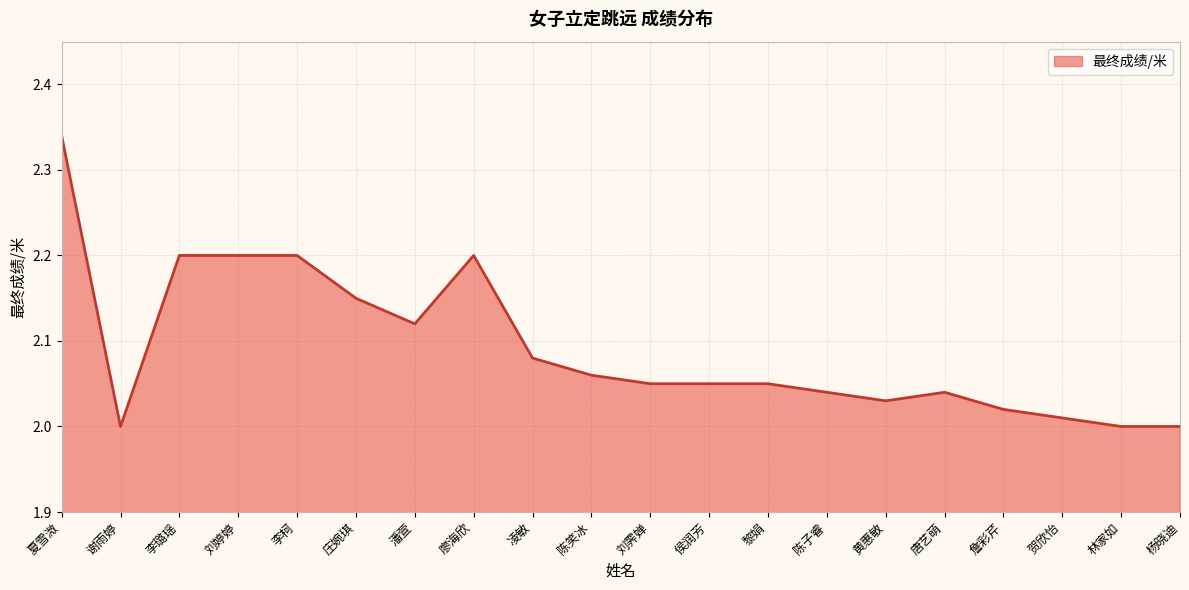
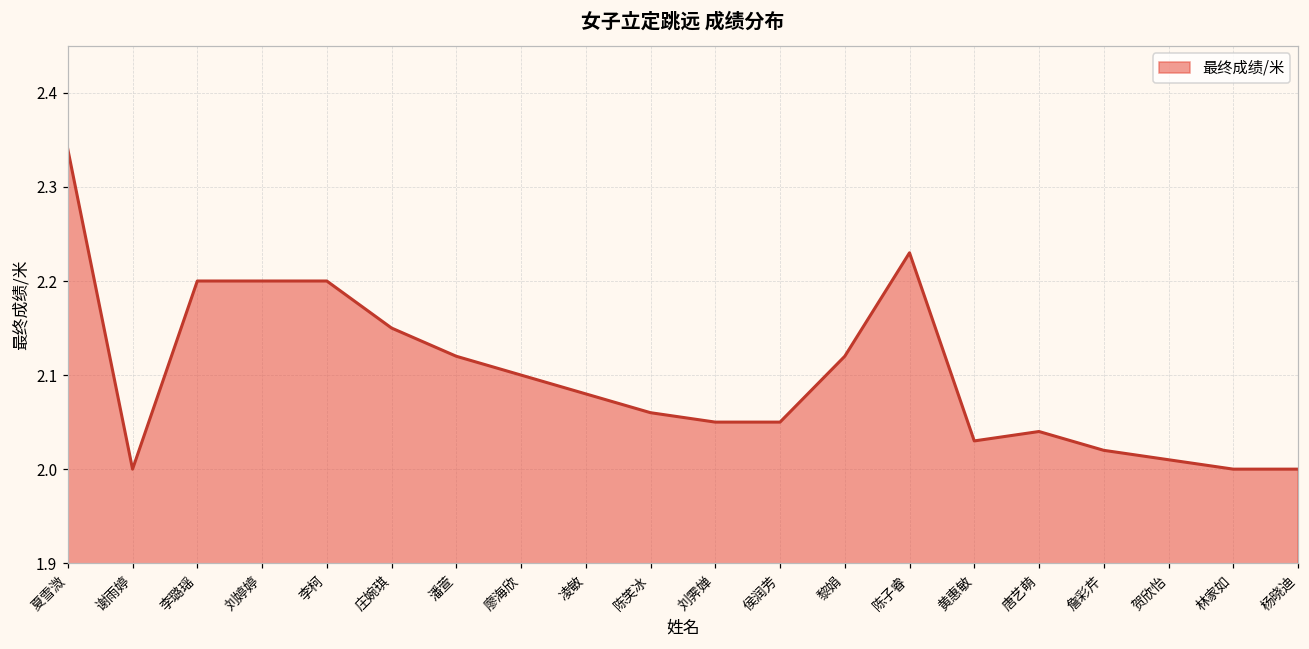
廖海欣: 2.2 -> 2.1
黎娟: 2.05 -> 2.12
陈子睿: 2.04 -> 2.23
